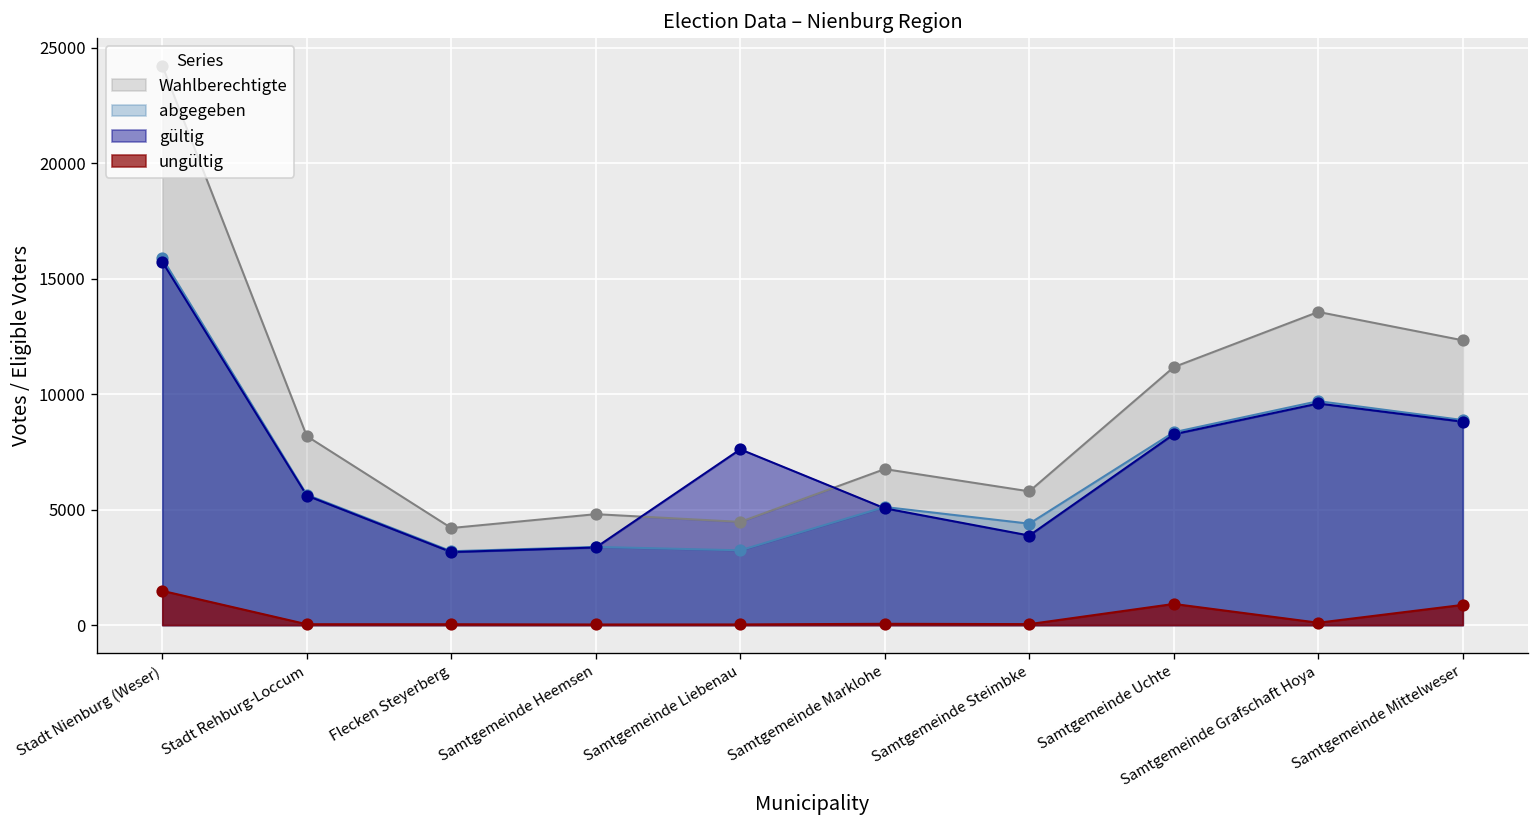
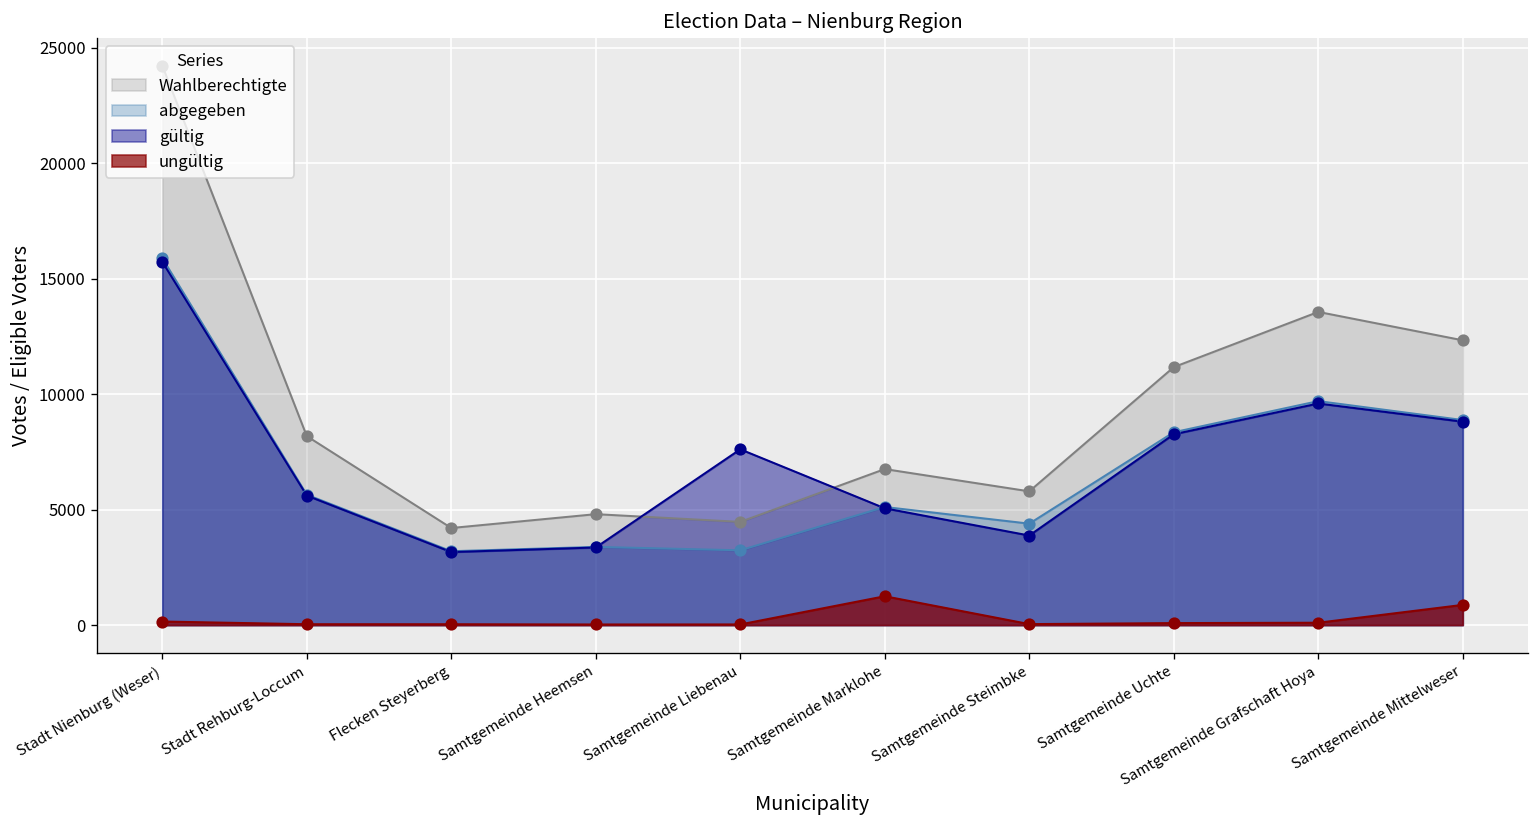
ungültig, Stadt Nienburg (Weser): 1500 -> 200
ungültig, Samtgemeinde Marklohe: 100 -> 1300
ungültig, Samtgemeinde Uchte: 900 -> 100
